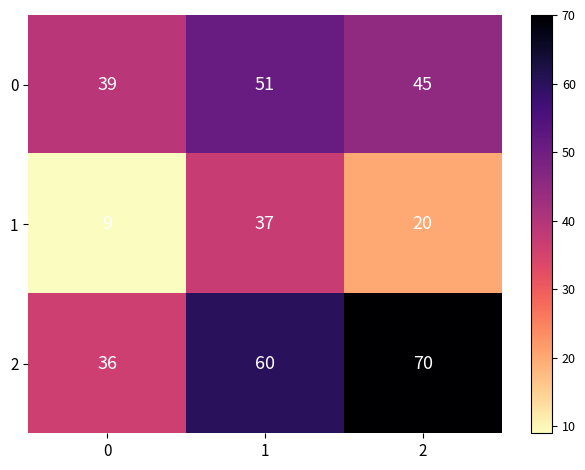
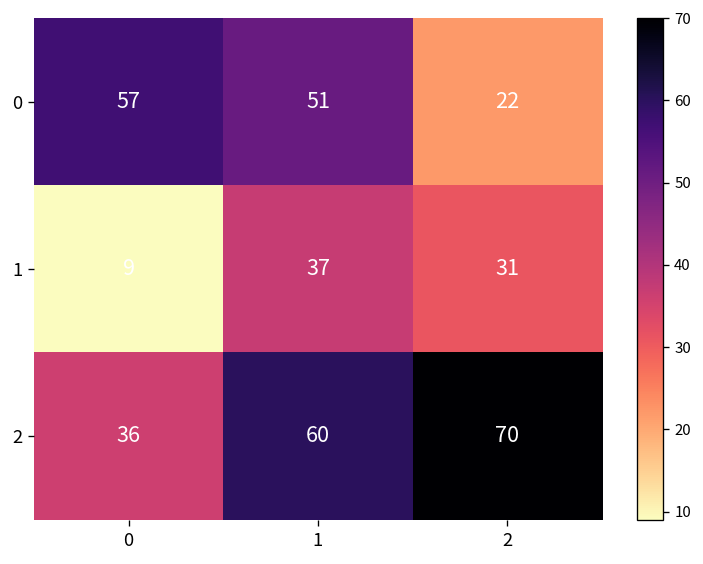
0, 0: 39 -> 57
0, 2: 45 -> 22
1, 2: 20 -> 31
